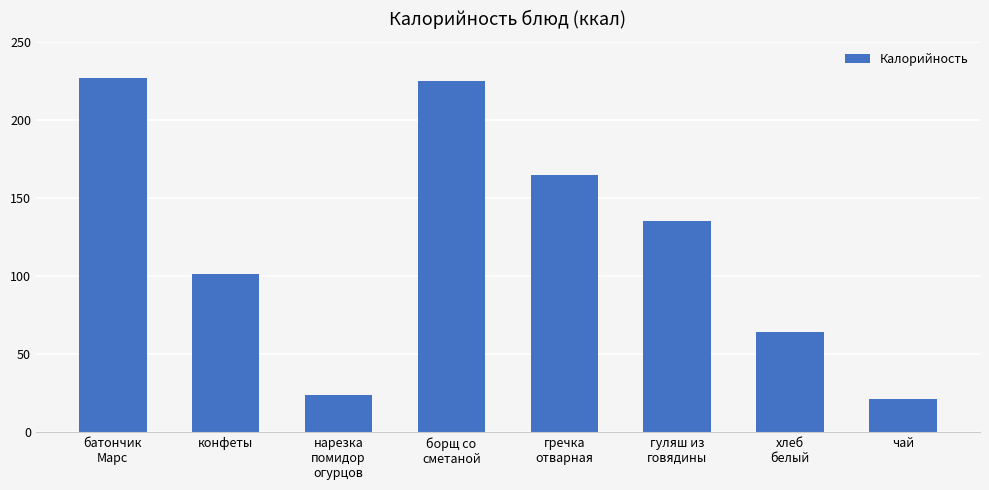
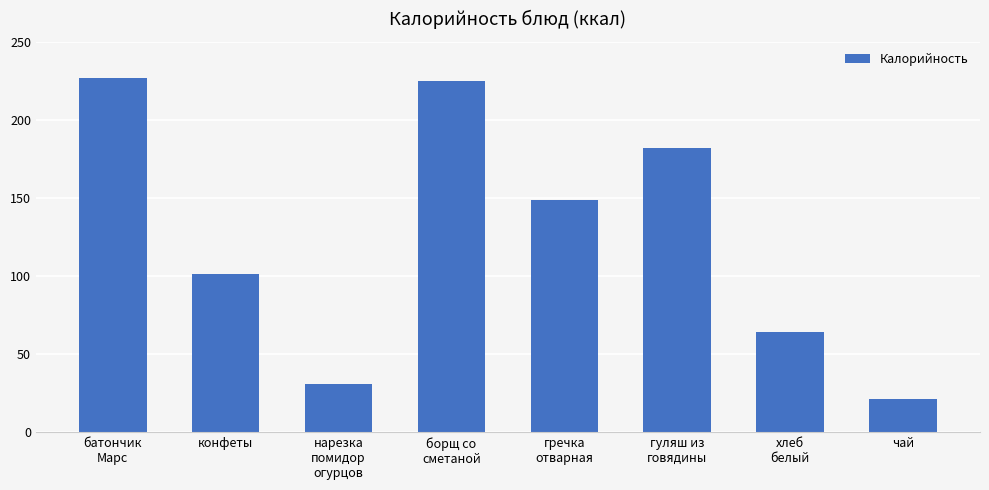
нарезка помидор огурцов: 24 -> 31
гречка отварная: 165 -> 149
гуляш из говядины: 135 -> 182
